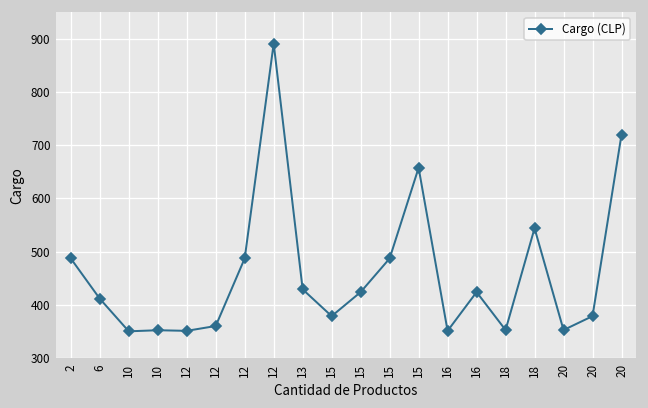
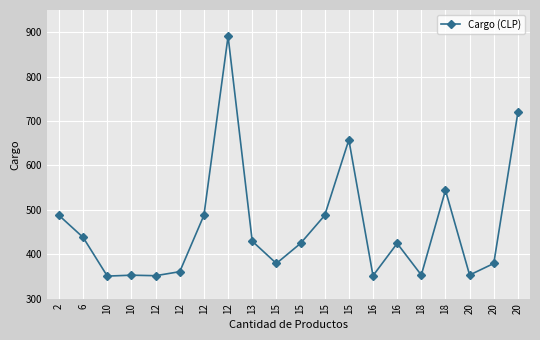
6: 410 -> 440
